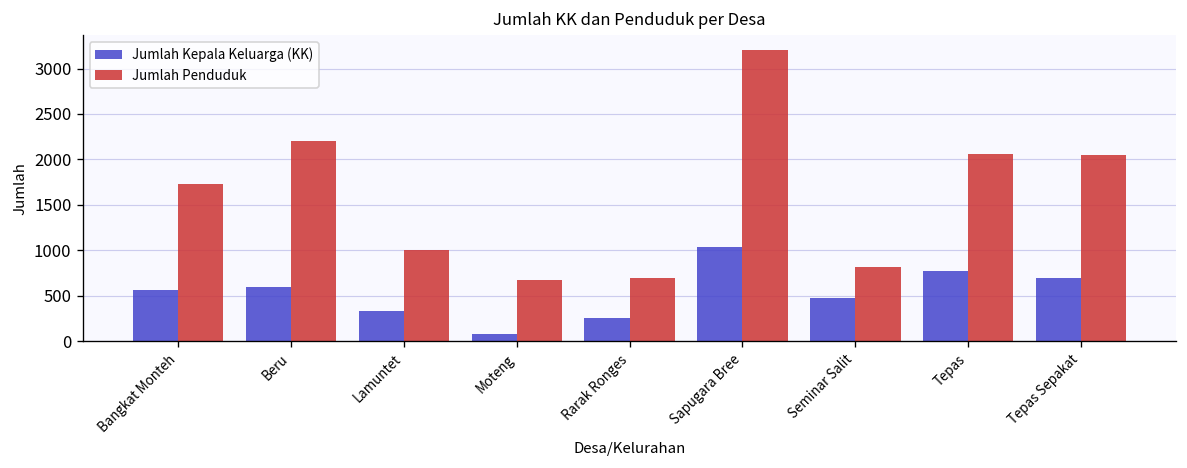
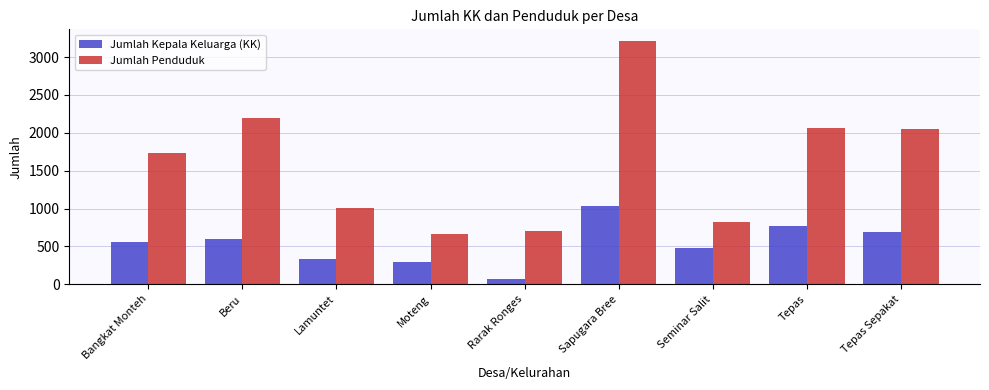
Jumlah Kepala Keluarga (KK), Moteng: 100 -> 300
Jumlah Kepala Keluarga (KK), Rarak Ronges: 300 -> 100
